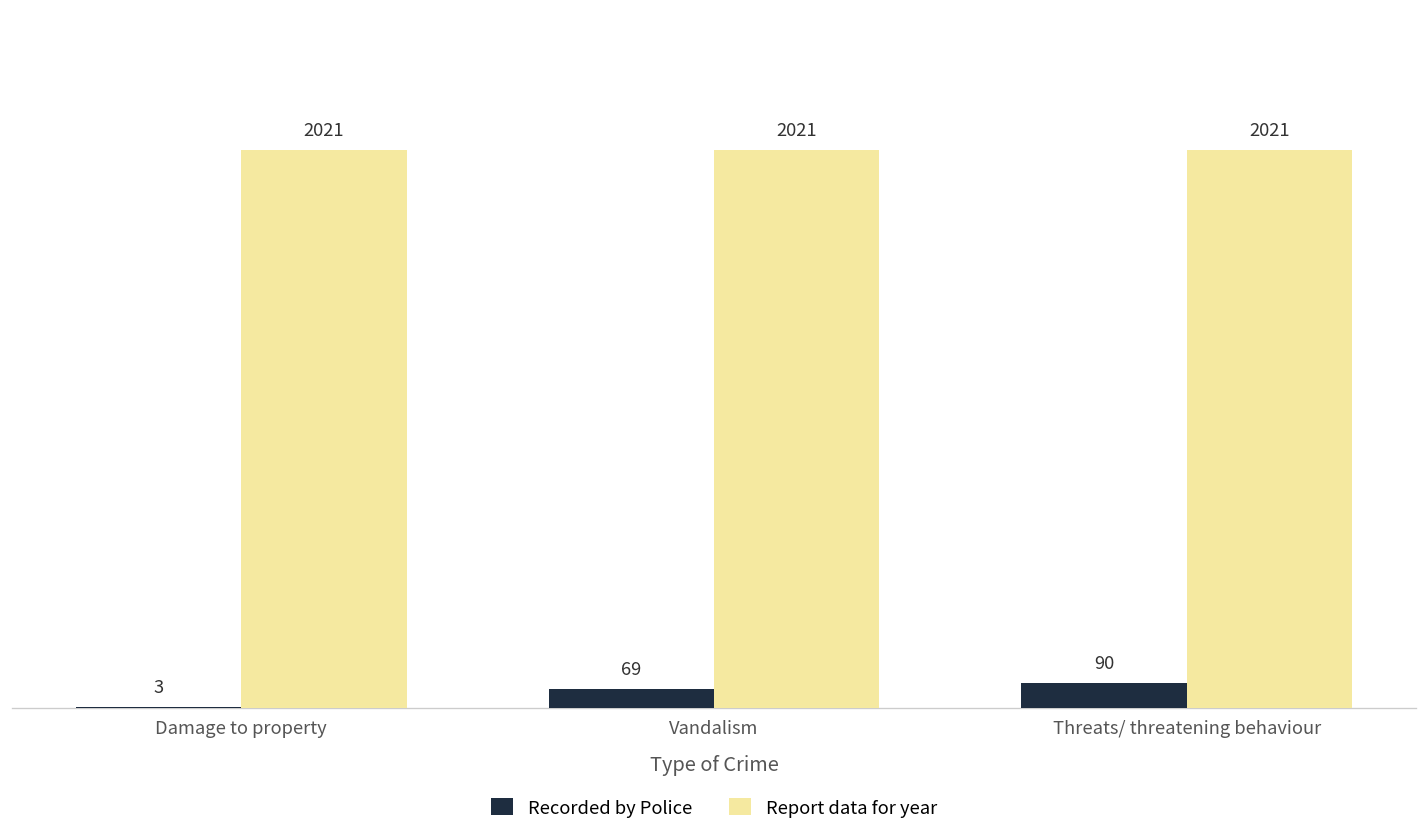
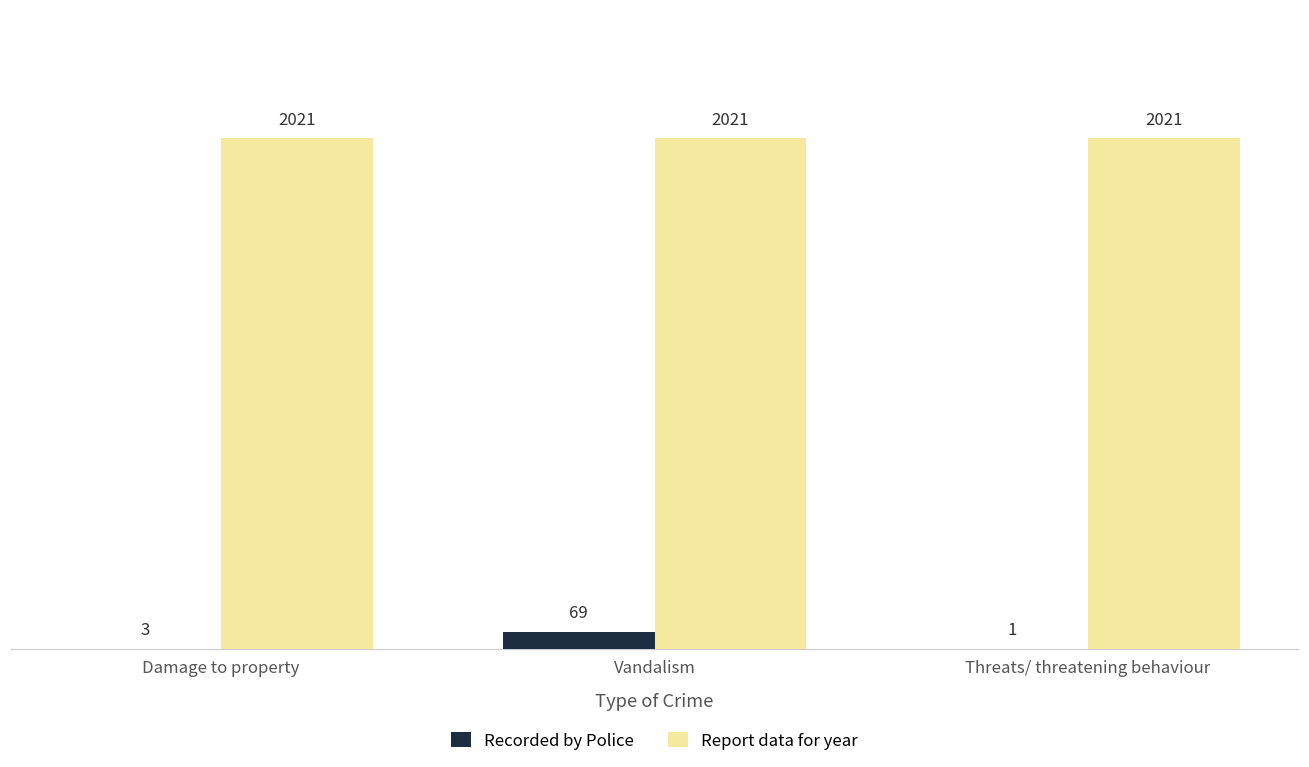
Recorded by Police, Threats/ threatening behaviour: 90 -> 1
